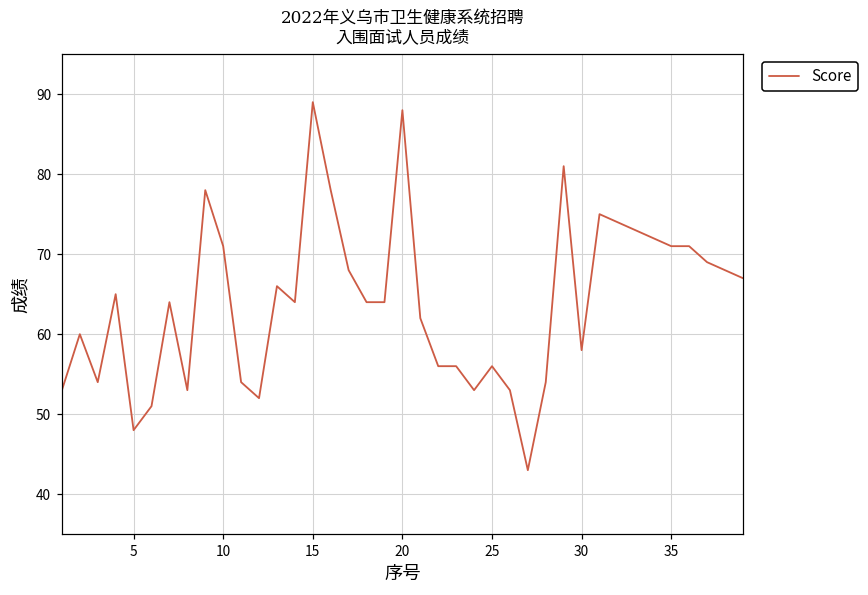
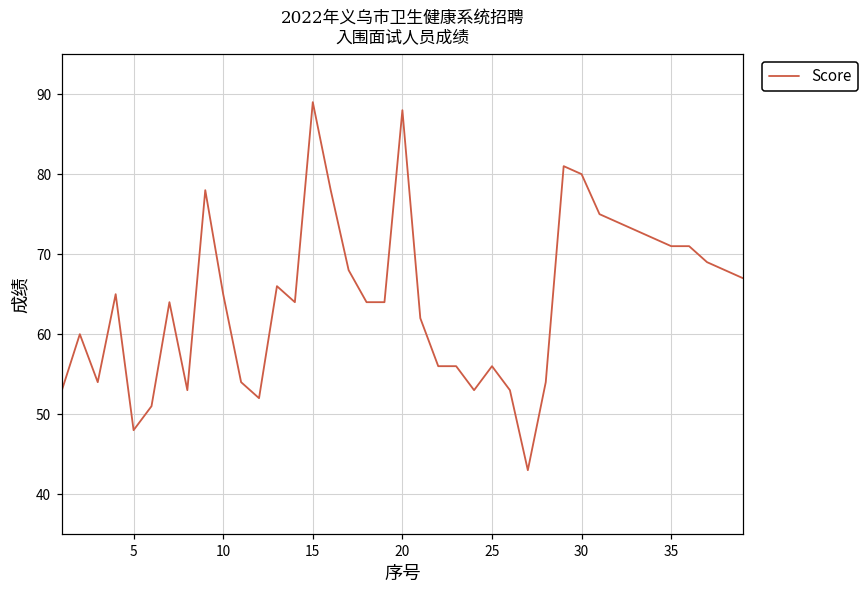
10: 71 -> 65
30: 58 -> 80
